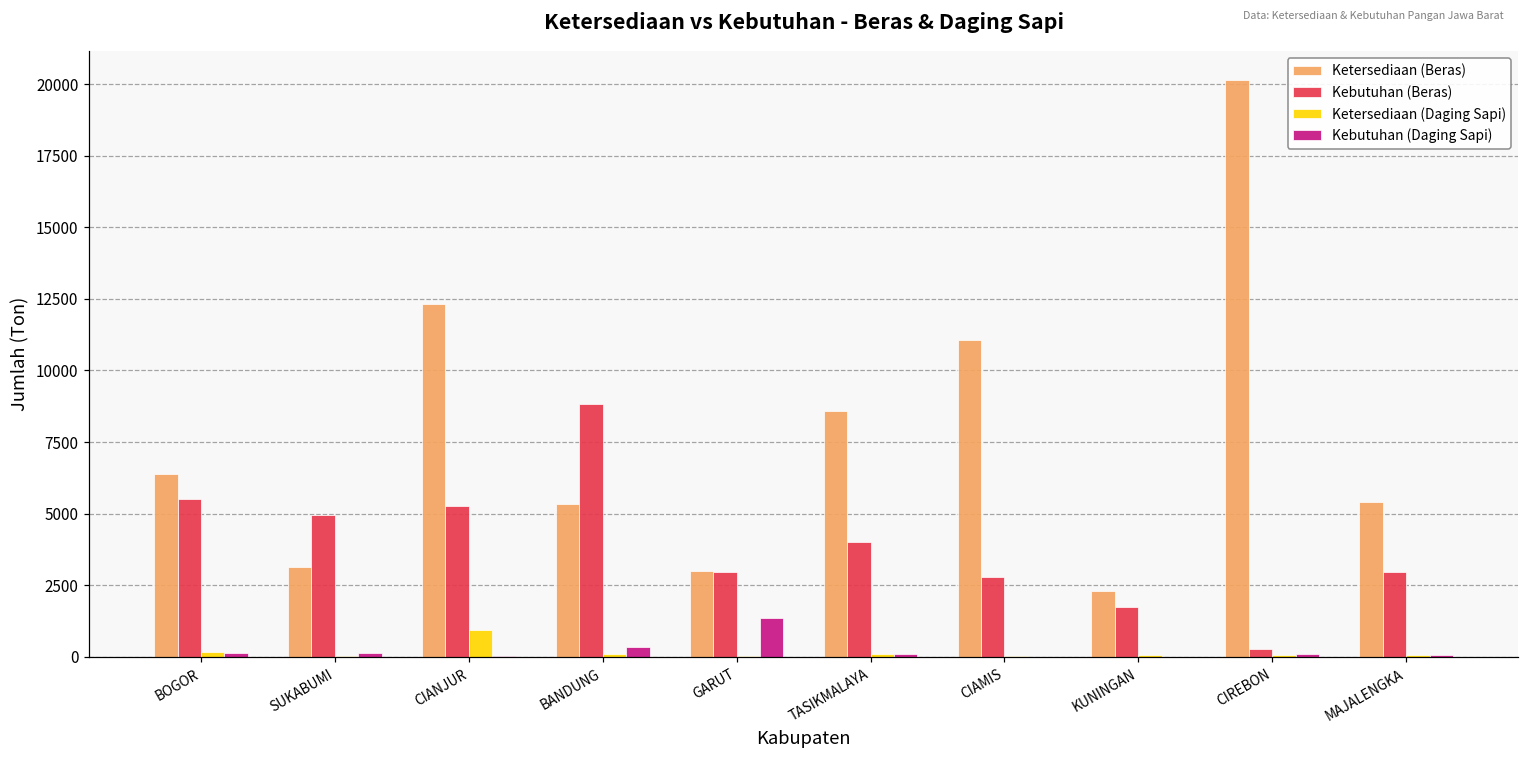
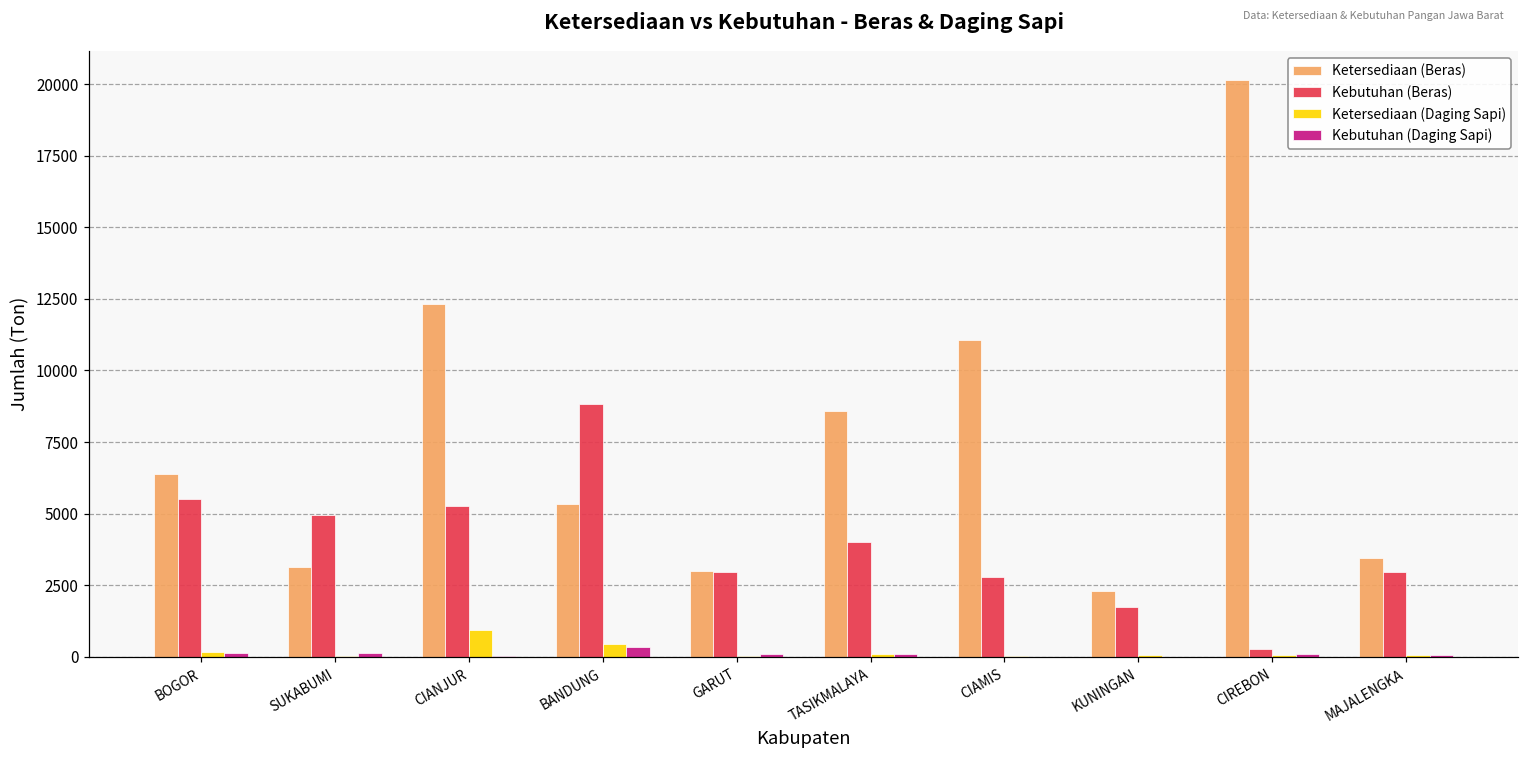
Ketersediaan (Daging Sapi), BANDUNG: 100 -> 500
Kebutuhan (Daging Sapi), GARUT: 1300 -> 100
Ketersediaan (Beras), MAJALENGKA: 5400 -> 3400
